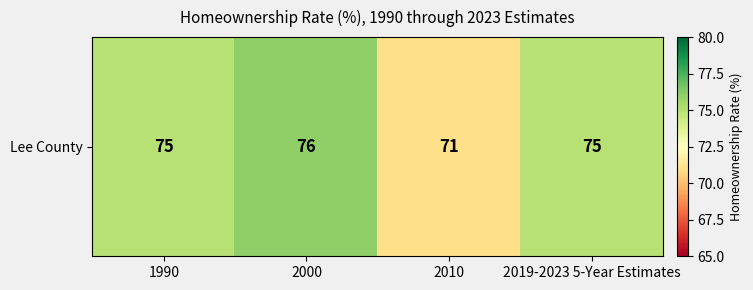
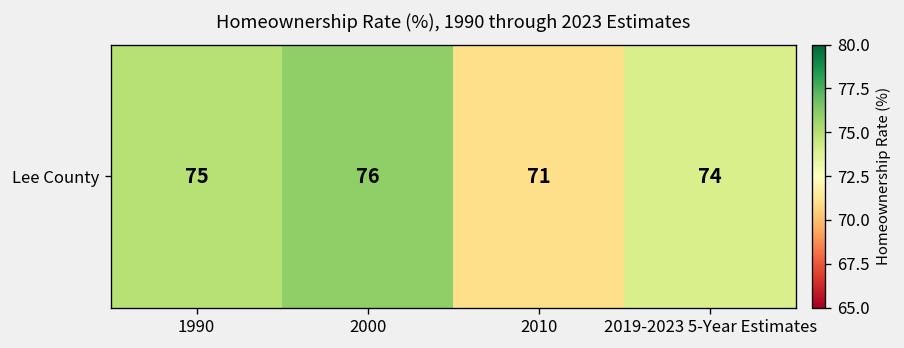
Lee County, 2019-2023 5-Year Estimates: 75 -> 74
